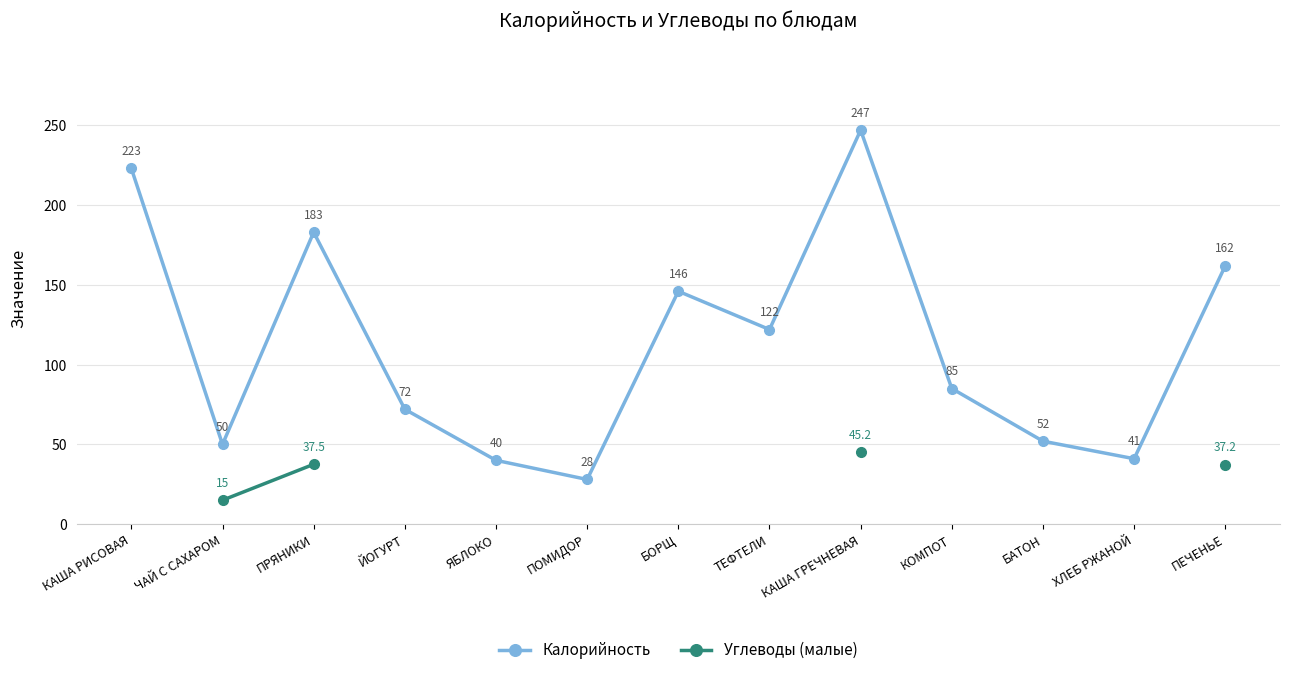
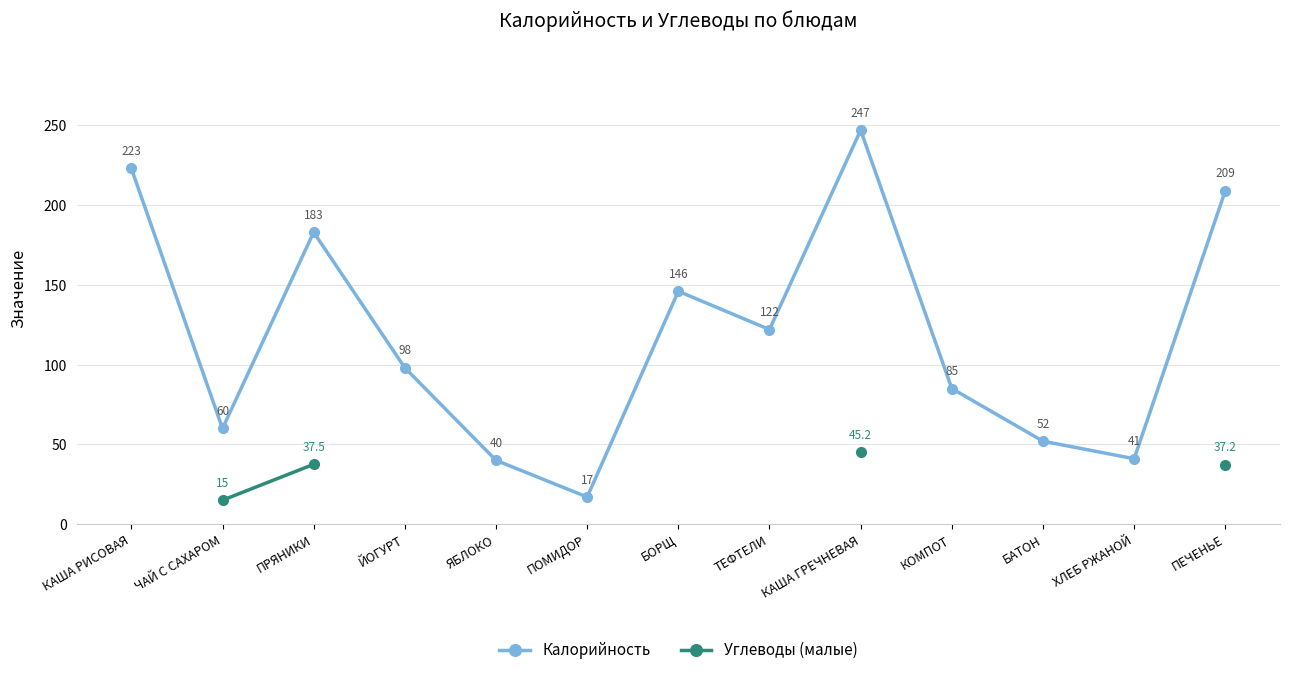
Калорийность, ЧАЙ С САХАРОМ: 50 -> 60
Калорийность, ЙОГУРТ: 72 -> 98
Калорийность, ПОМИДОР: 28 -> 17
Калорийность, ПЕЧЕНЬЕ: 162 -> 209
